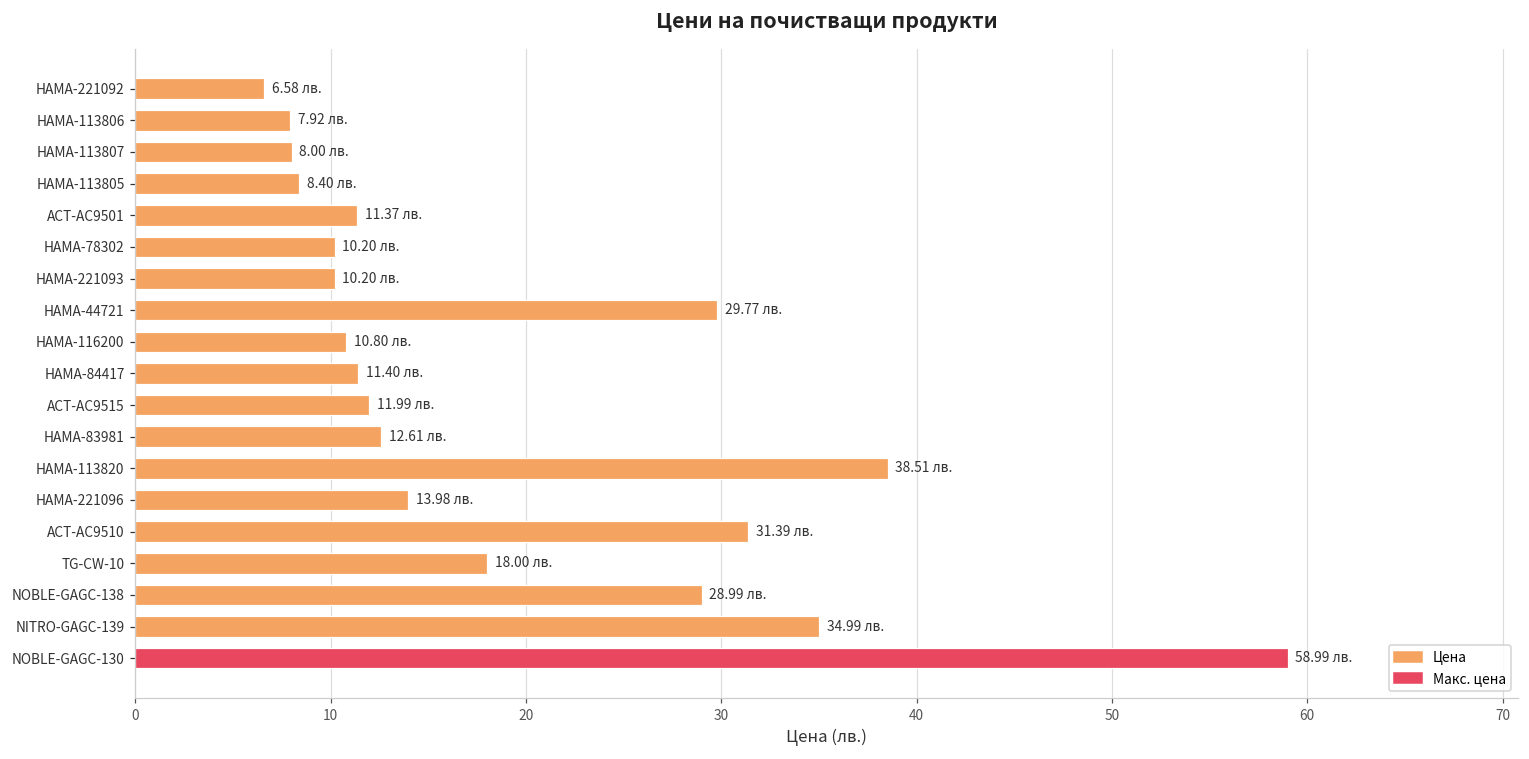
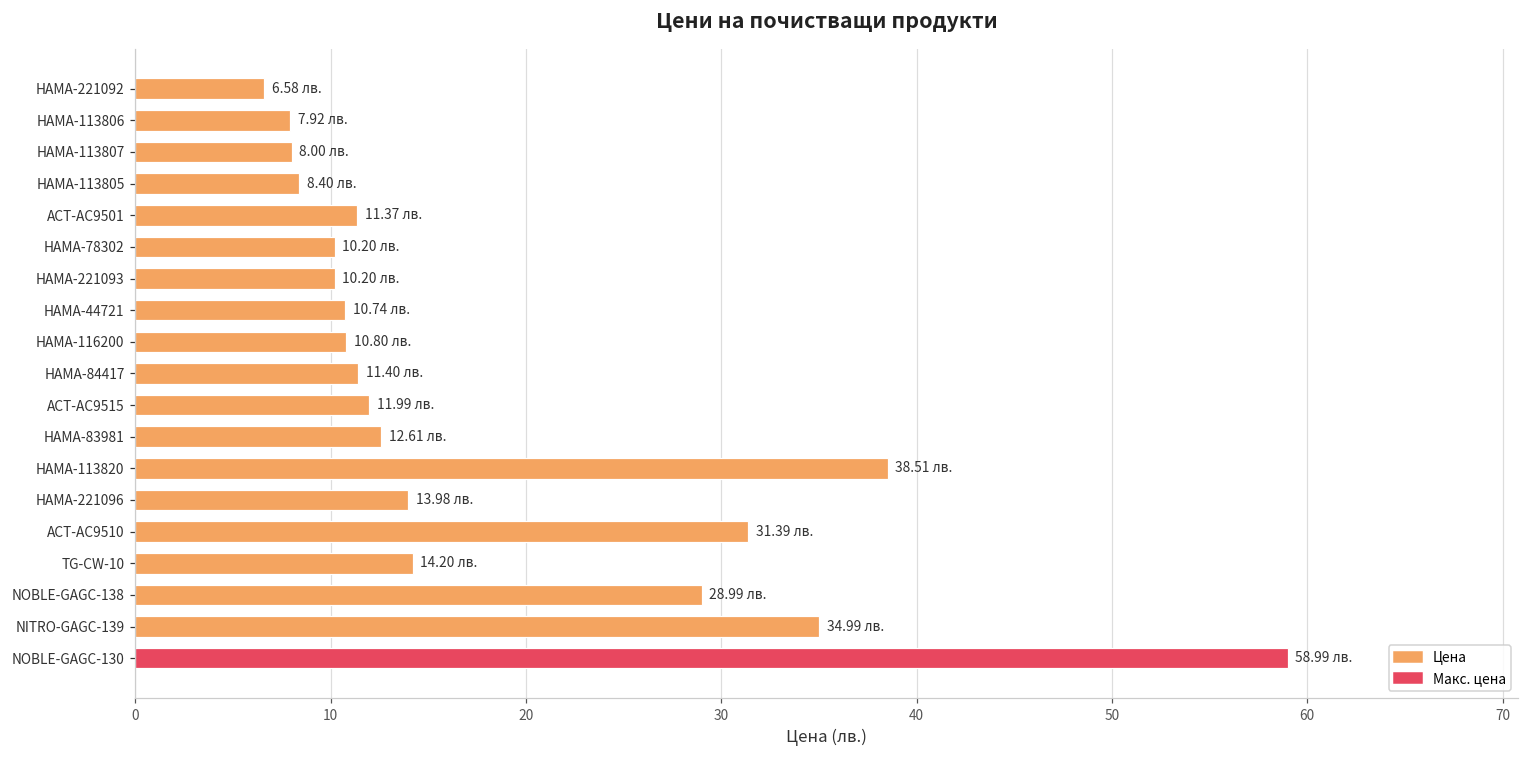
HAMA-44721: 29.77 -> 10.74
TG-CW-10: 18.00 -> 14.20
